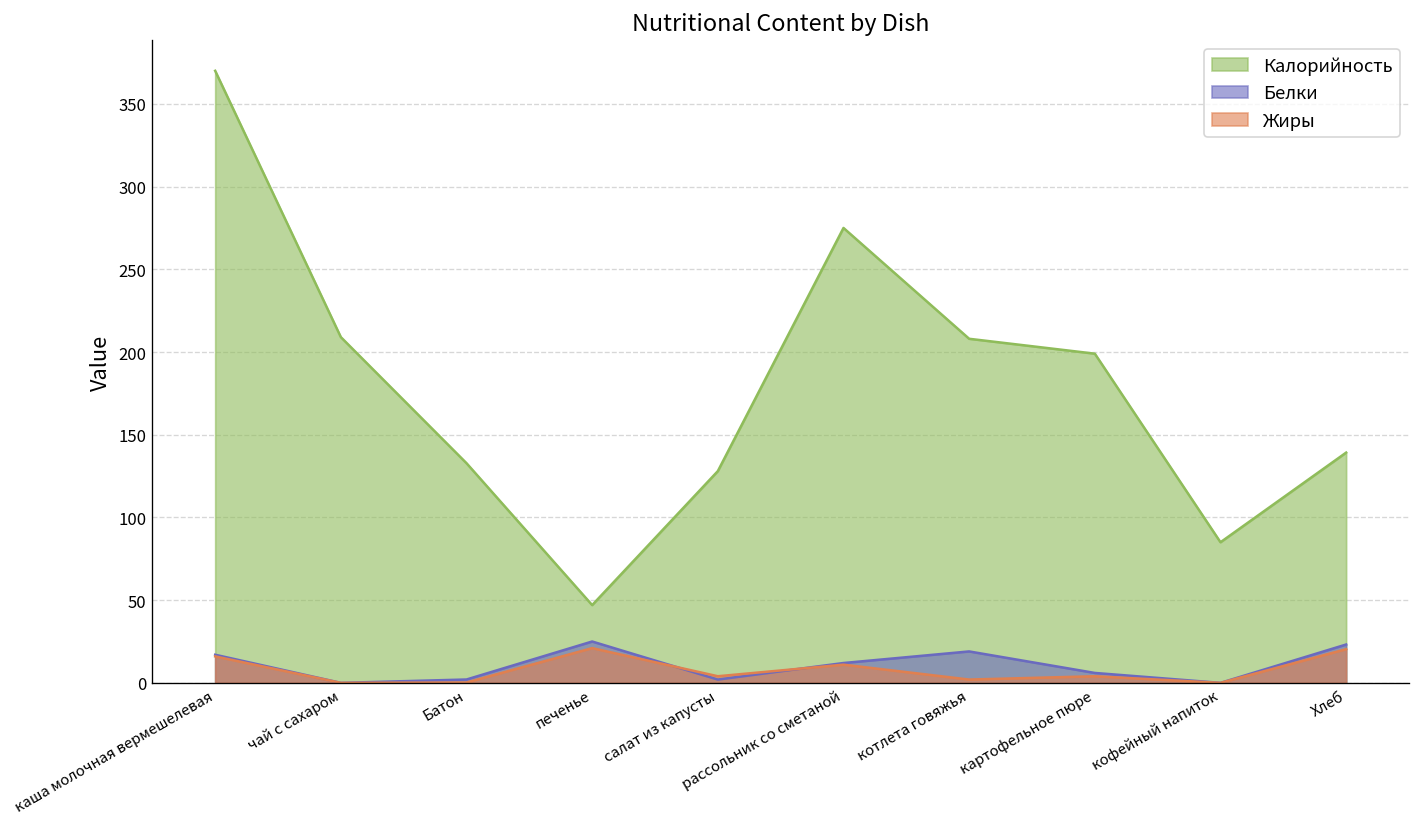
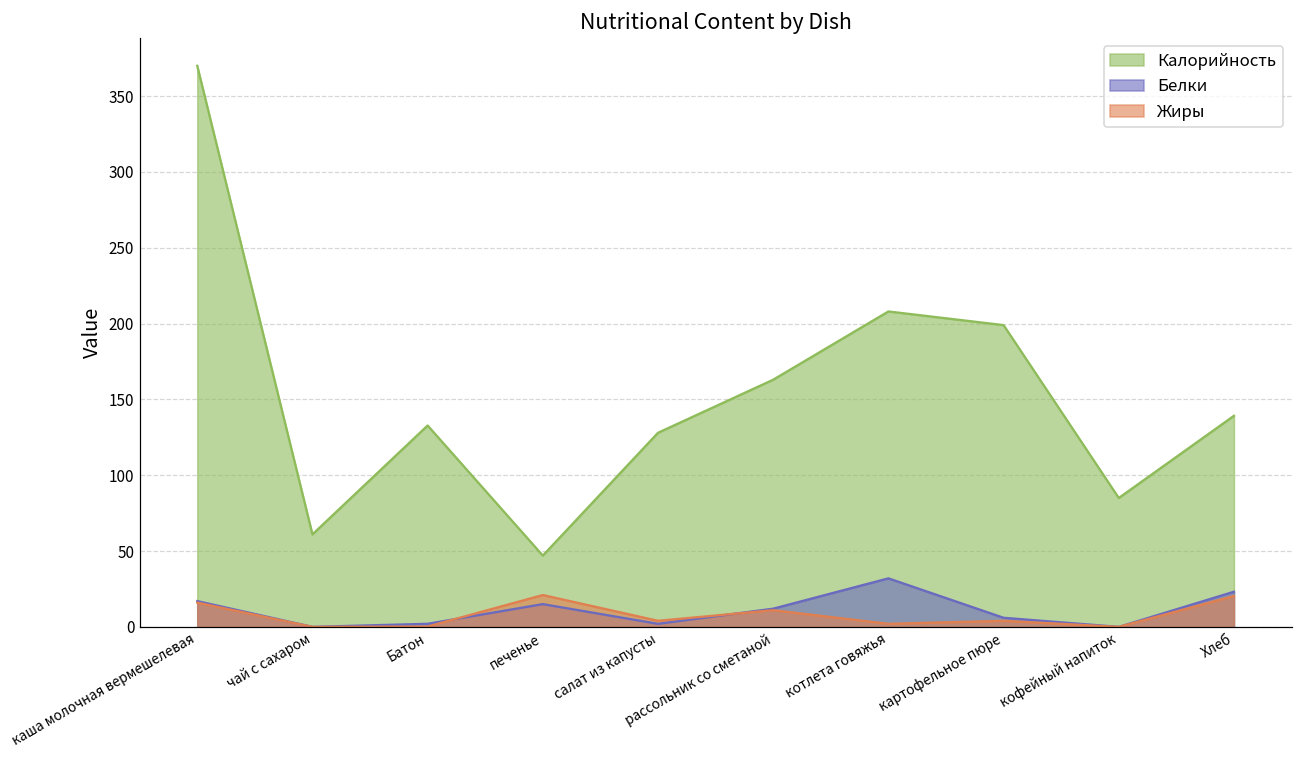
Калорийность, чай с сахаром: 209 -> 61
Белки, печенье: 25 -> 15
Калорийность, рассольник со сметаной: 275 -> 163
Белки, котлета говяжья: 19 -> 32
